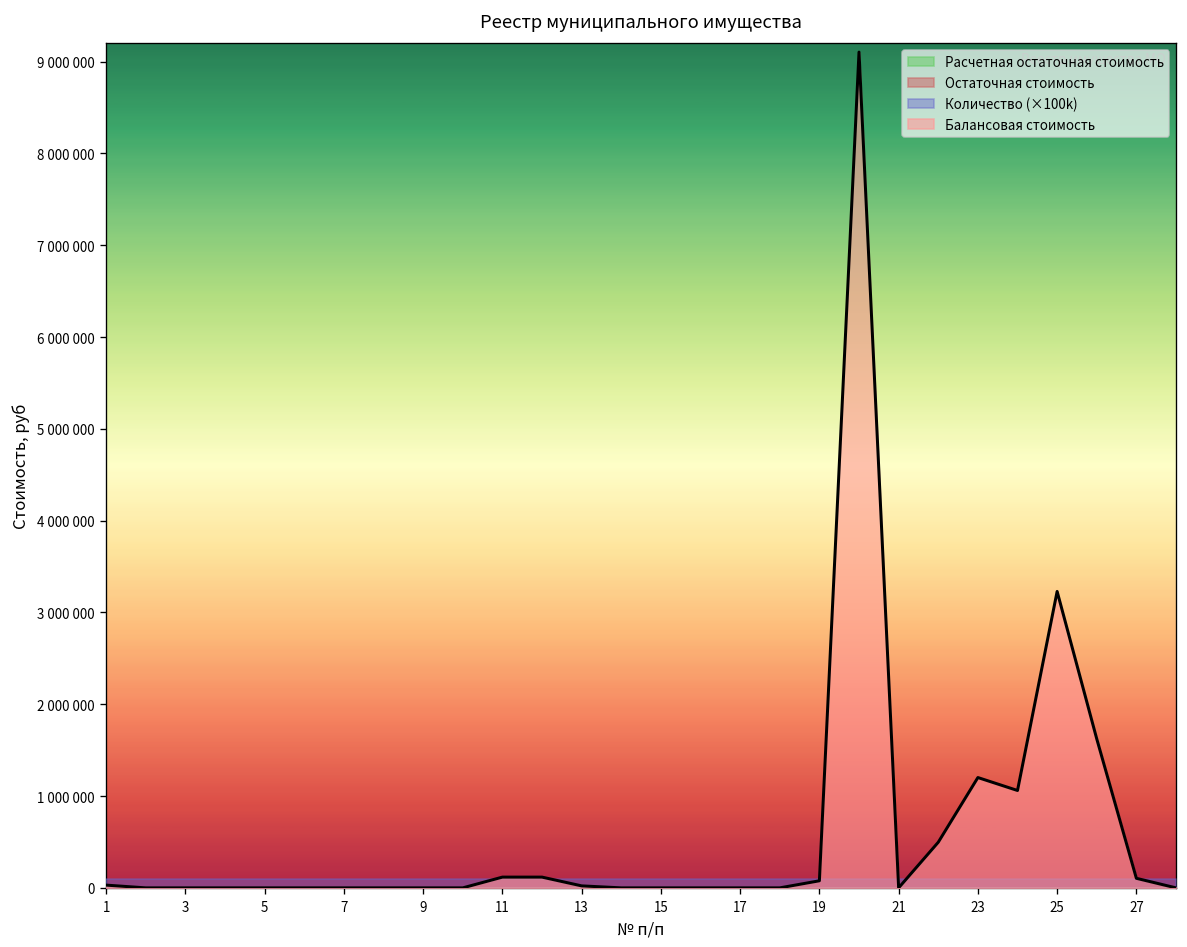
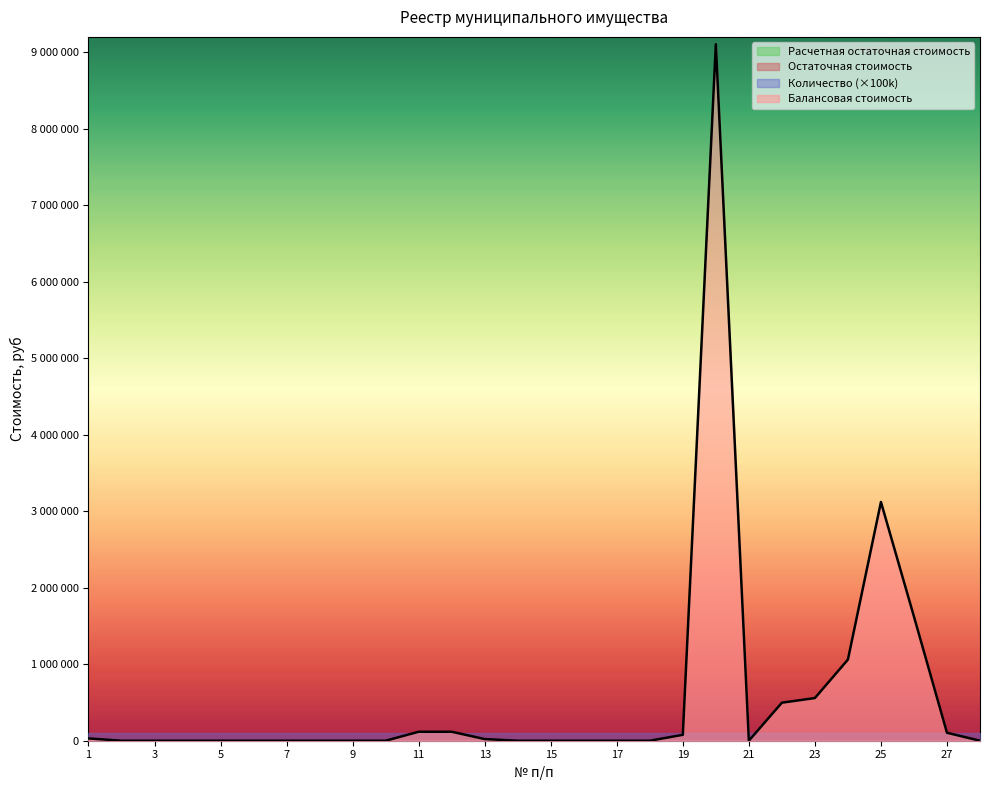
Балансовая стоимость, 23: 1200000 -> 600000
Балансовая стоимость, 25: 3200000 -> 3100000
